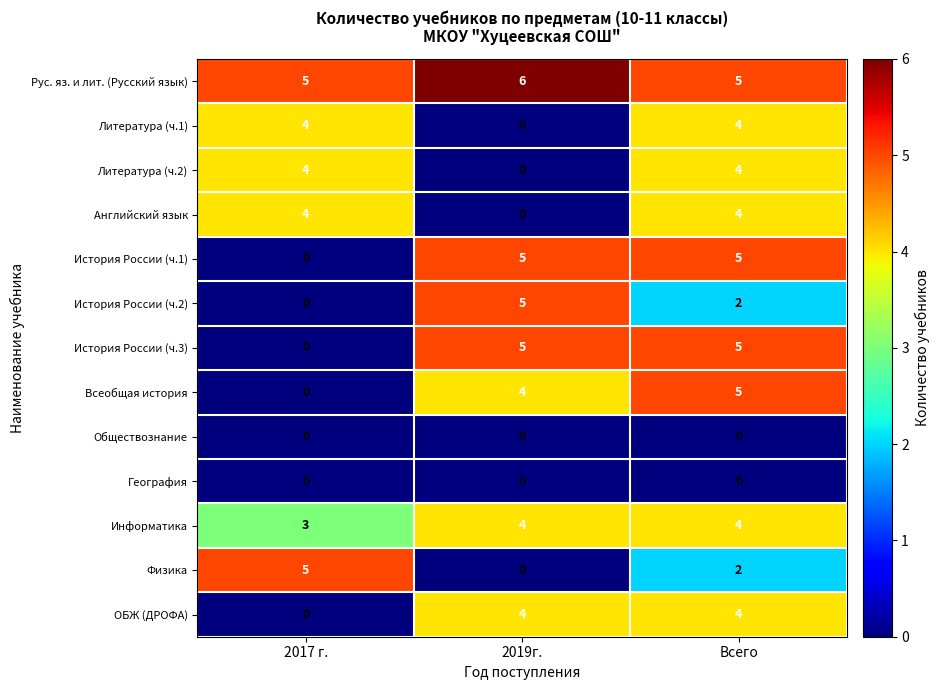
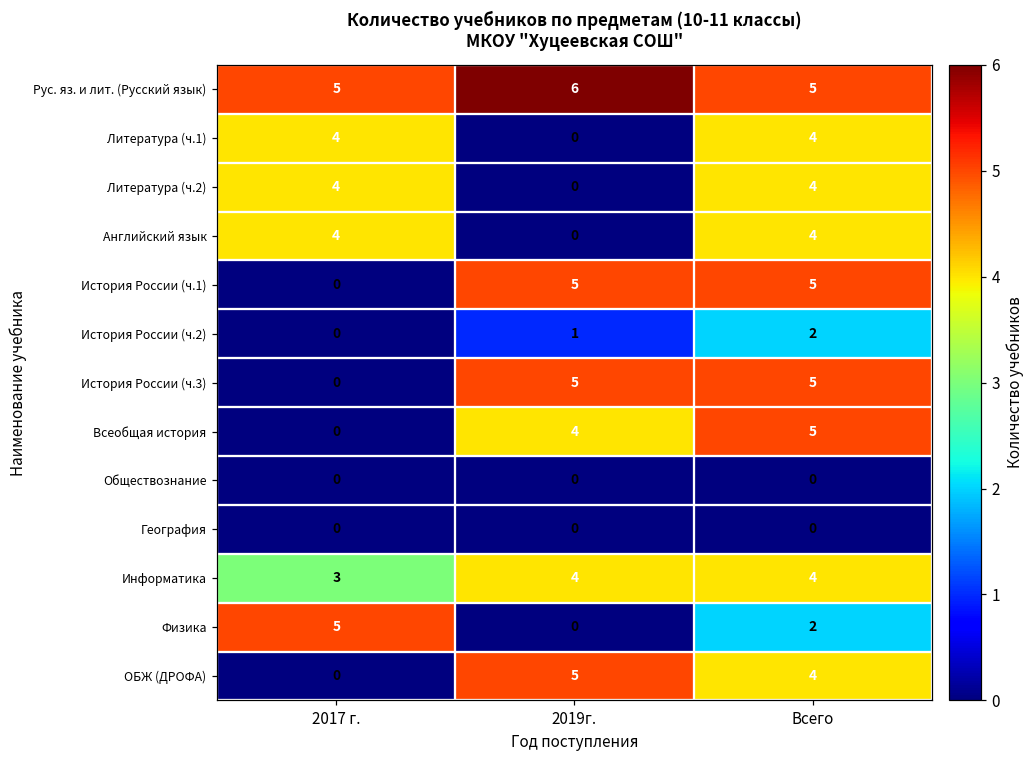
История России (ч.2), 2019г.: 5 -> 1
ОБЖ (ДРОФА), 2019г.: 4 -> 5
